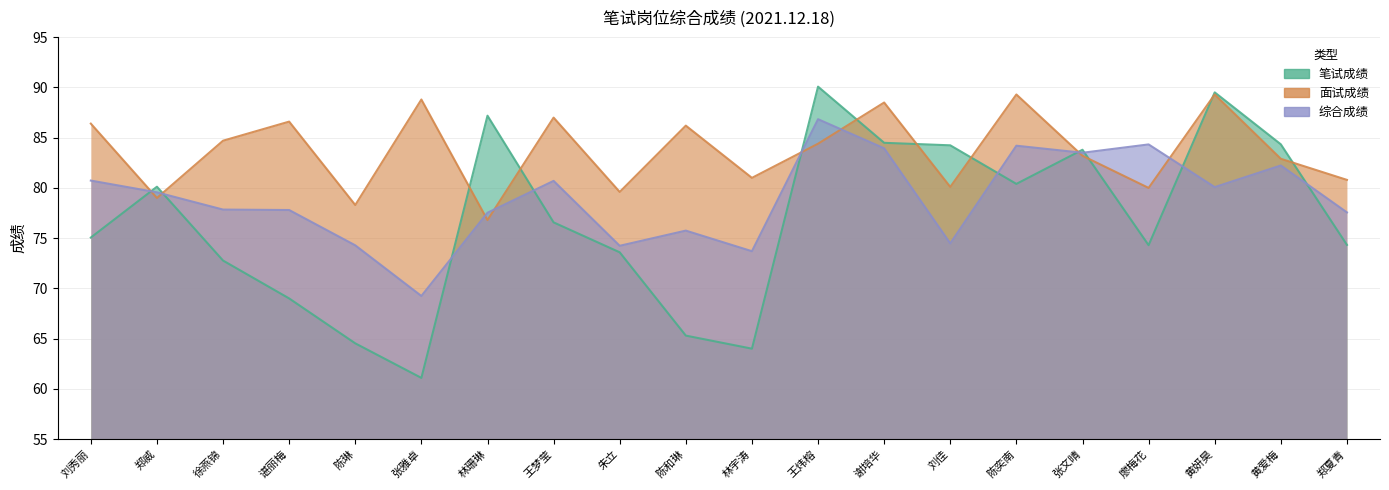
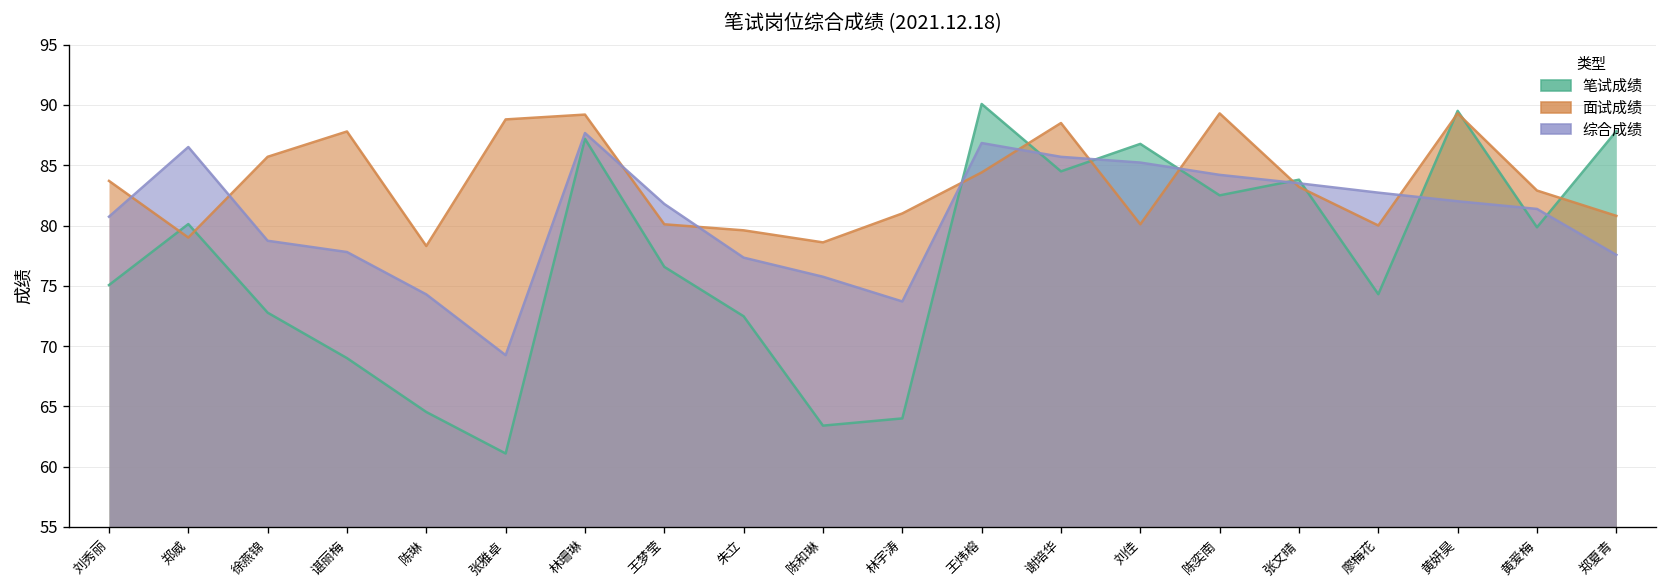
面试成绩, 刘秀丽: 86.4 -> 83.7
综合成绩, 郑威: 79.6 -> 86.5
面试成绩, 徐燕锦: 84.7 -> 85.7
综合成绩, 徐燕锦: 77.8 -> 78.7
面试成绩, 谌丽梅: 86.6 -> 87.8
面试成绩, 林珊琳: 76.8 -> 89.2
综合成绩, 林珊琳: 77.5 -> 87.7
面试成绩, 王梦莹: 87.0 -> 80.1
综合成绩, 王梦莹: 80.7 -> 81.8
笔试成绩, 朱立: 73.6 -> 72.5
综合成绩, 朱立: 74.2 -> 77.3
笔试成绩, 陈和琳: 65.3 -> 63.4
面试成绩, 陈和琳: 86.2 -> 78.6
综合成绩, 谢培华: 83.9 -> 85.7
笔试成绩, 刘佳: 84.2 -> 86.8
综合成绩, 刘佳: 74.5 -> 85.2
笔试成绩, 陈奕南: 80.4 -> 82.5
综合成绩, 廖梅花: 84.3 -> 82.7
综合成绩, 黄妍昊: 80.1 -> 82.0
笔试成绩, 黄爱梅: 84.3 -> 79.9
综合成绩, 黄爱梅: 82.2 -> 81.4
笔试成绩, 郑夏青: 74.3 -> 87.8
